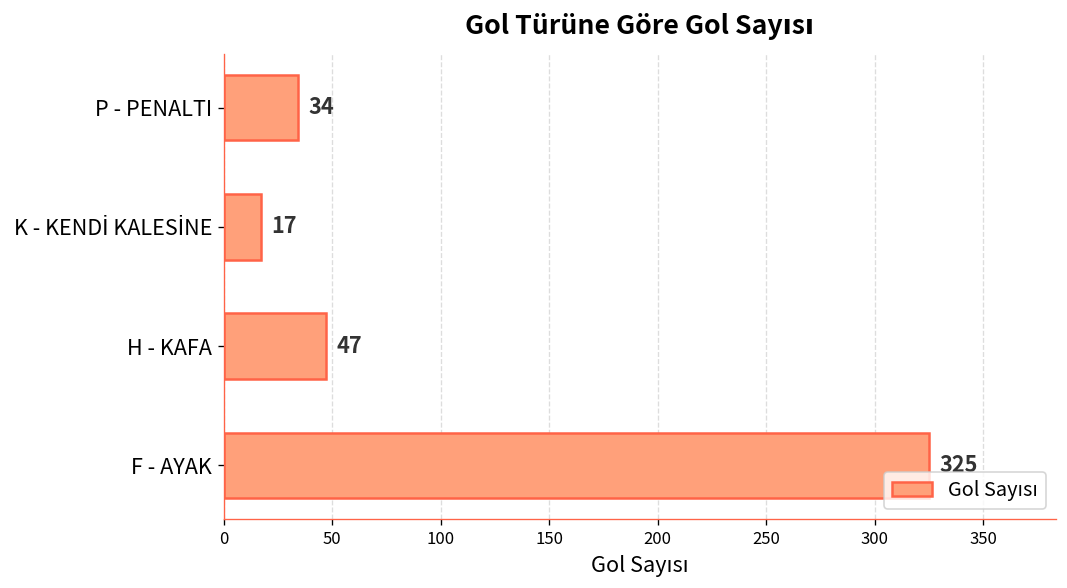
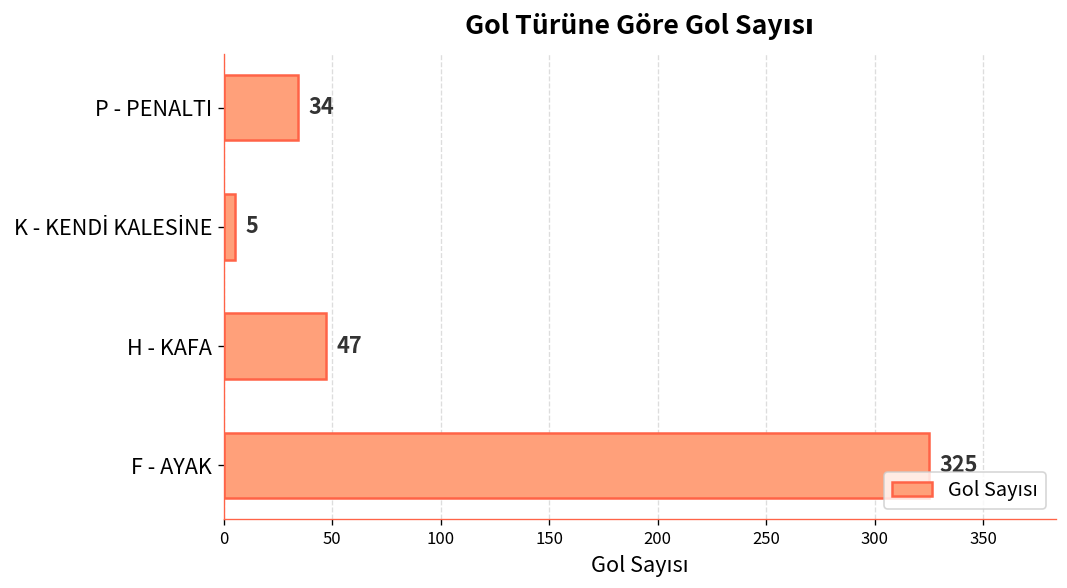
K - KENDİ KALESİNE: 17 -> 5
